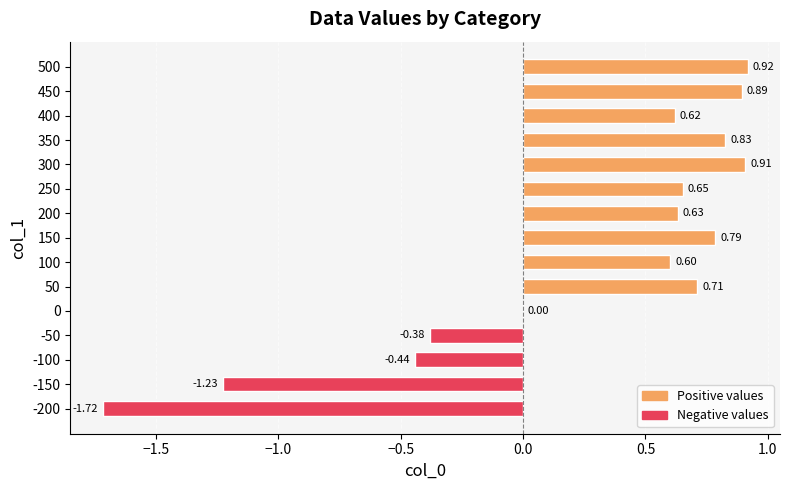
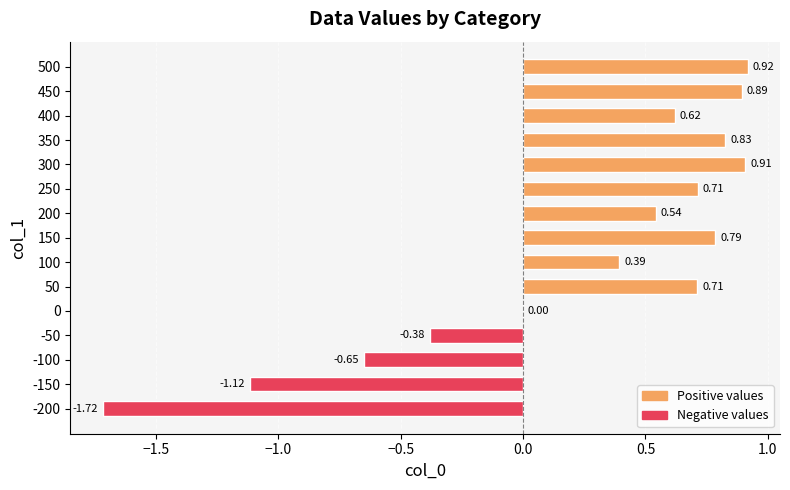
250: 0.65 -> 0.71
200: 0.63 -> 0.54
100: 0.60 -> 0.39
-100: -0.44 -> -0.65
-150: -1.23 -> -1.12
